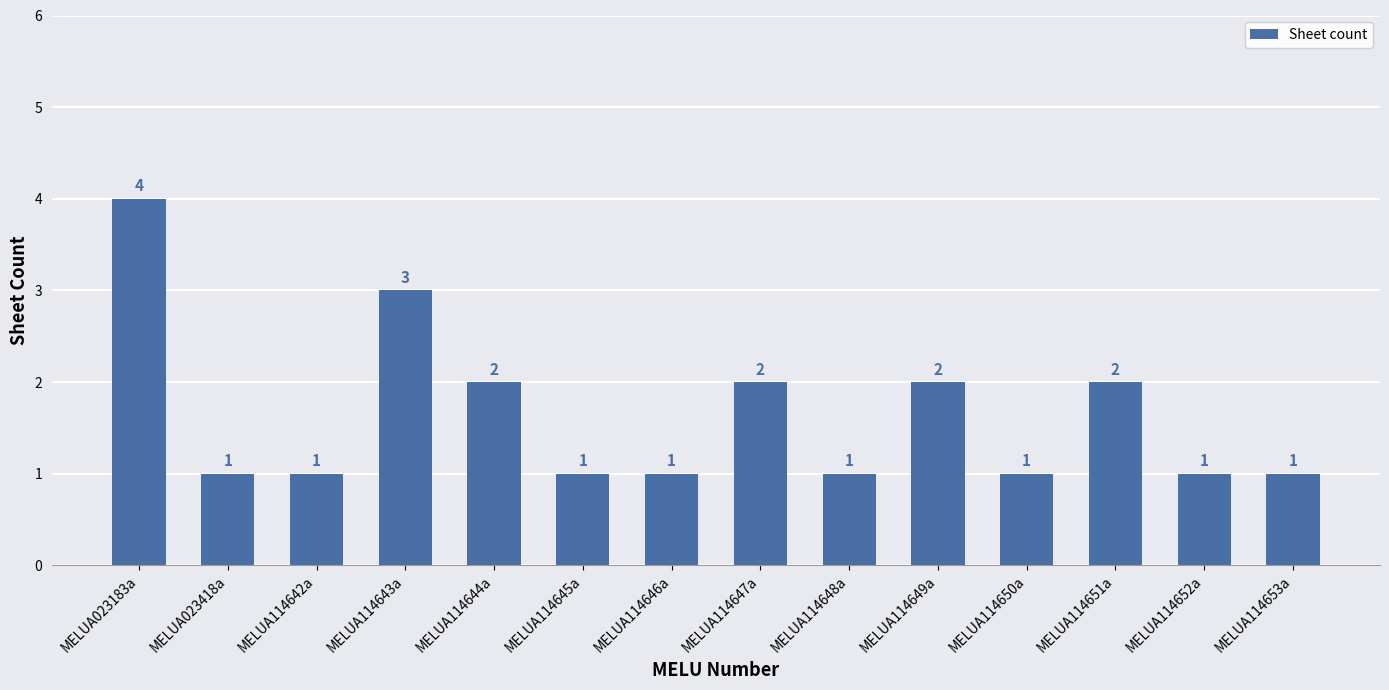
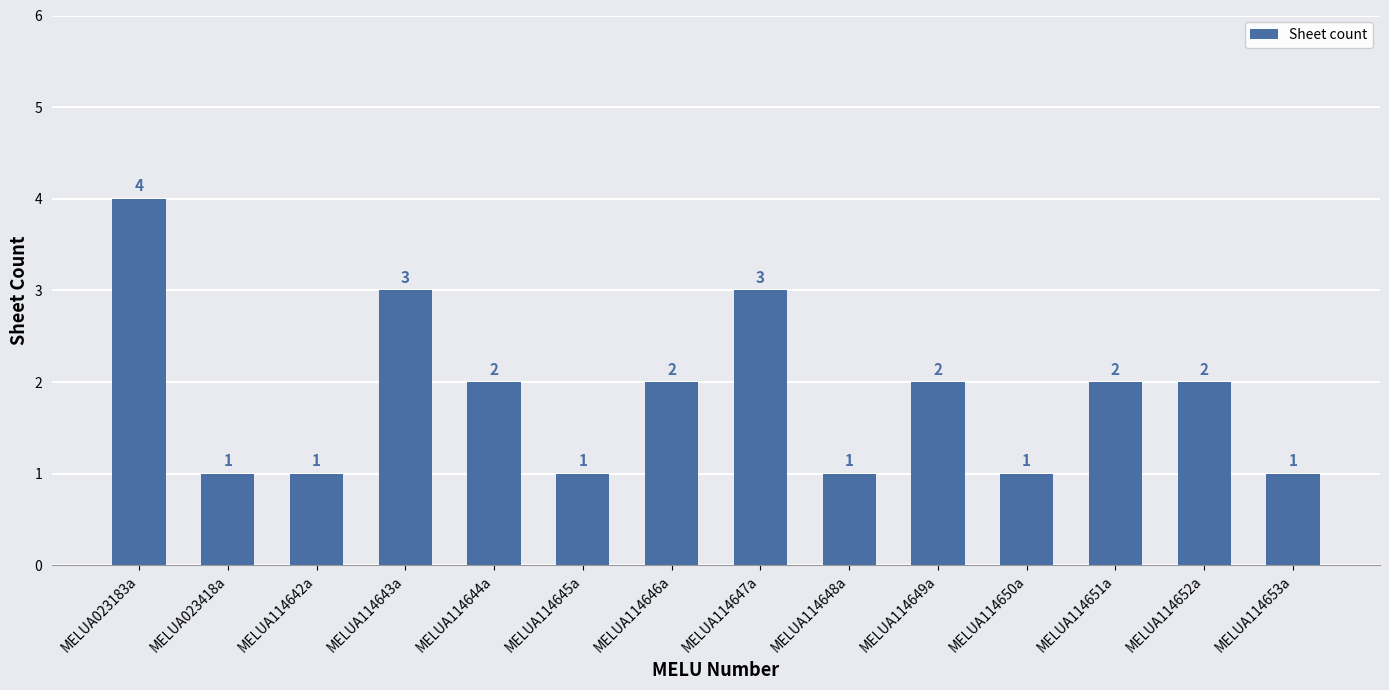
MELUA114646a: 1 -> 2
MELUA114647a: 2 -> 3
MELUA114652a: 1 -> 2
